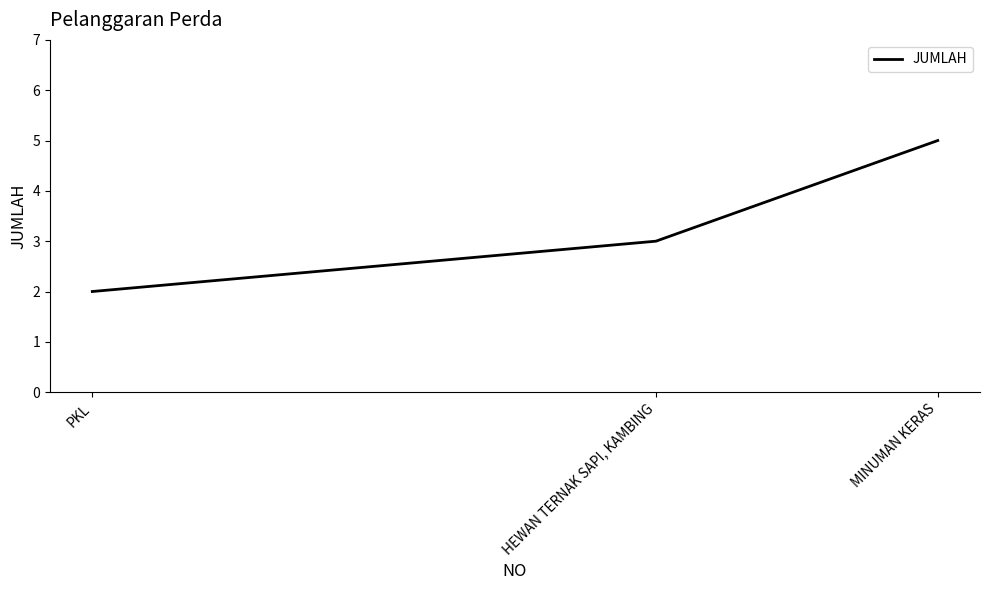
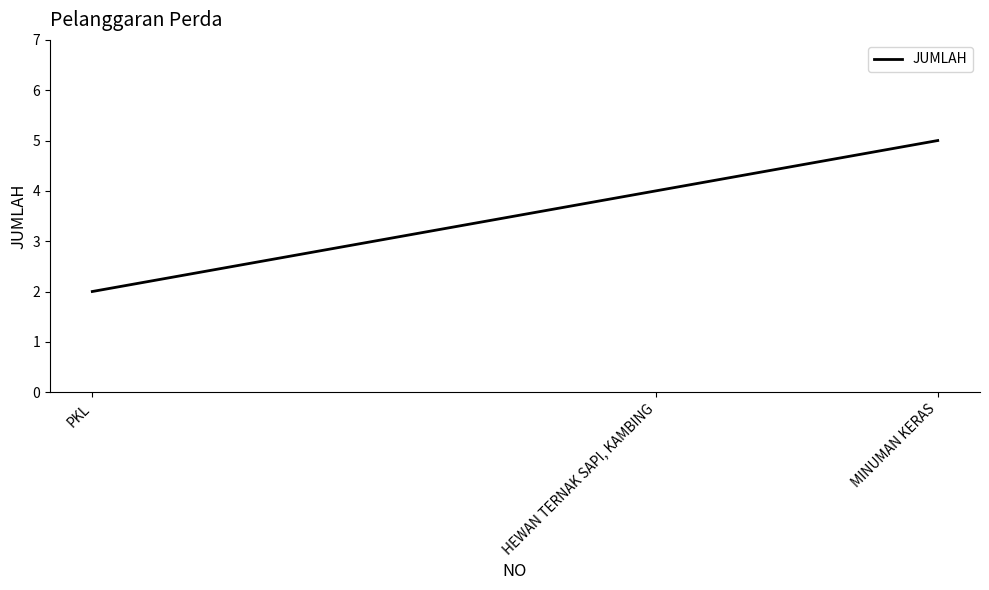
HEWAN TERNAK SAPI, KAMBING: 3 -> 4
